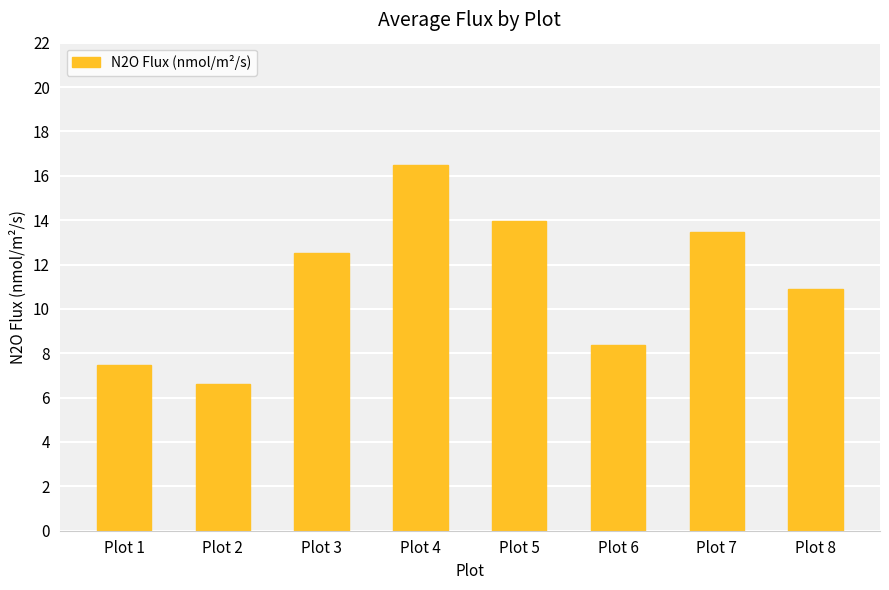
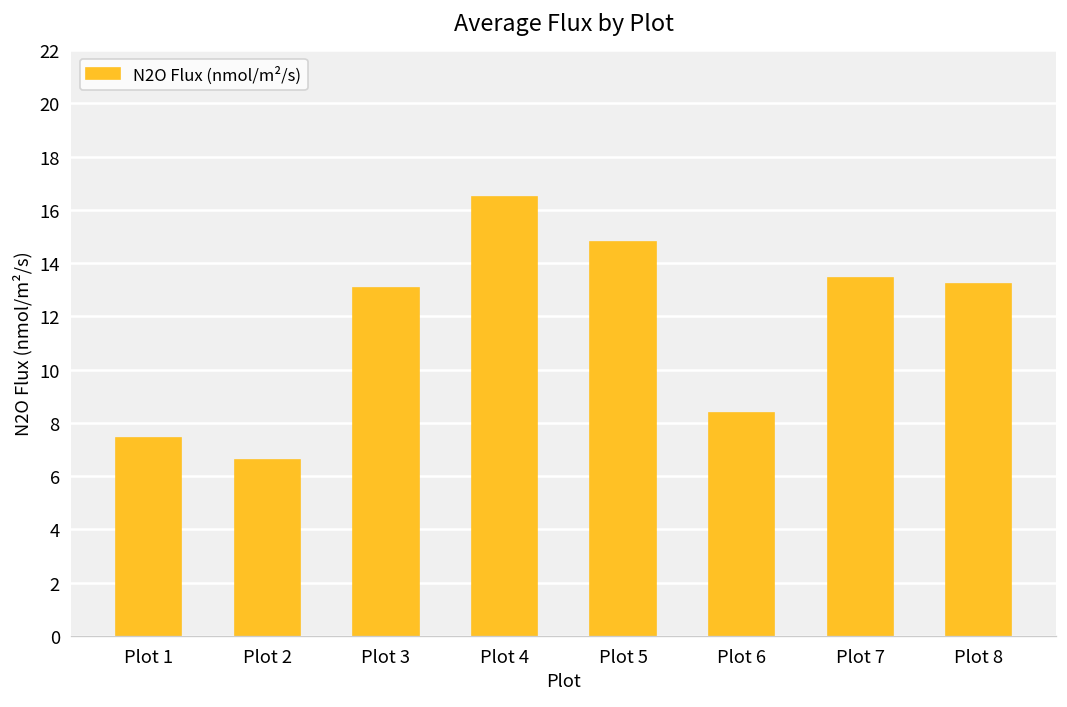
Plot 3: 12.5 -> 13.1
Plot 5: 14.0 -> 14.8
Plot 8: 10.9 -> 13.2
